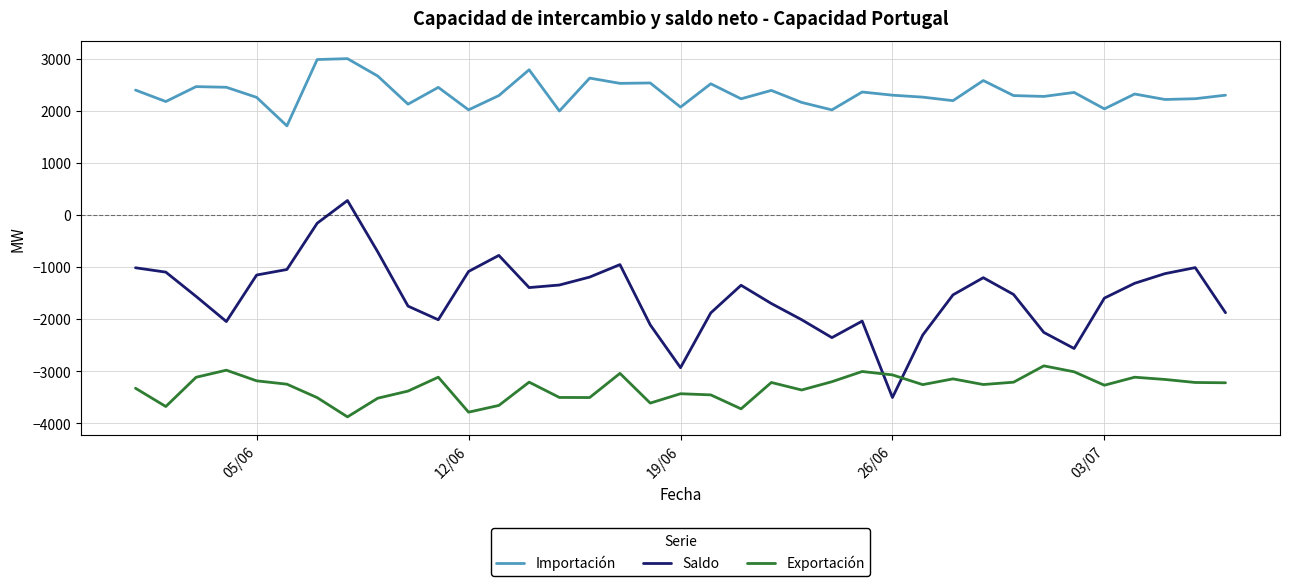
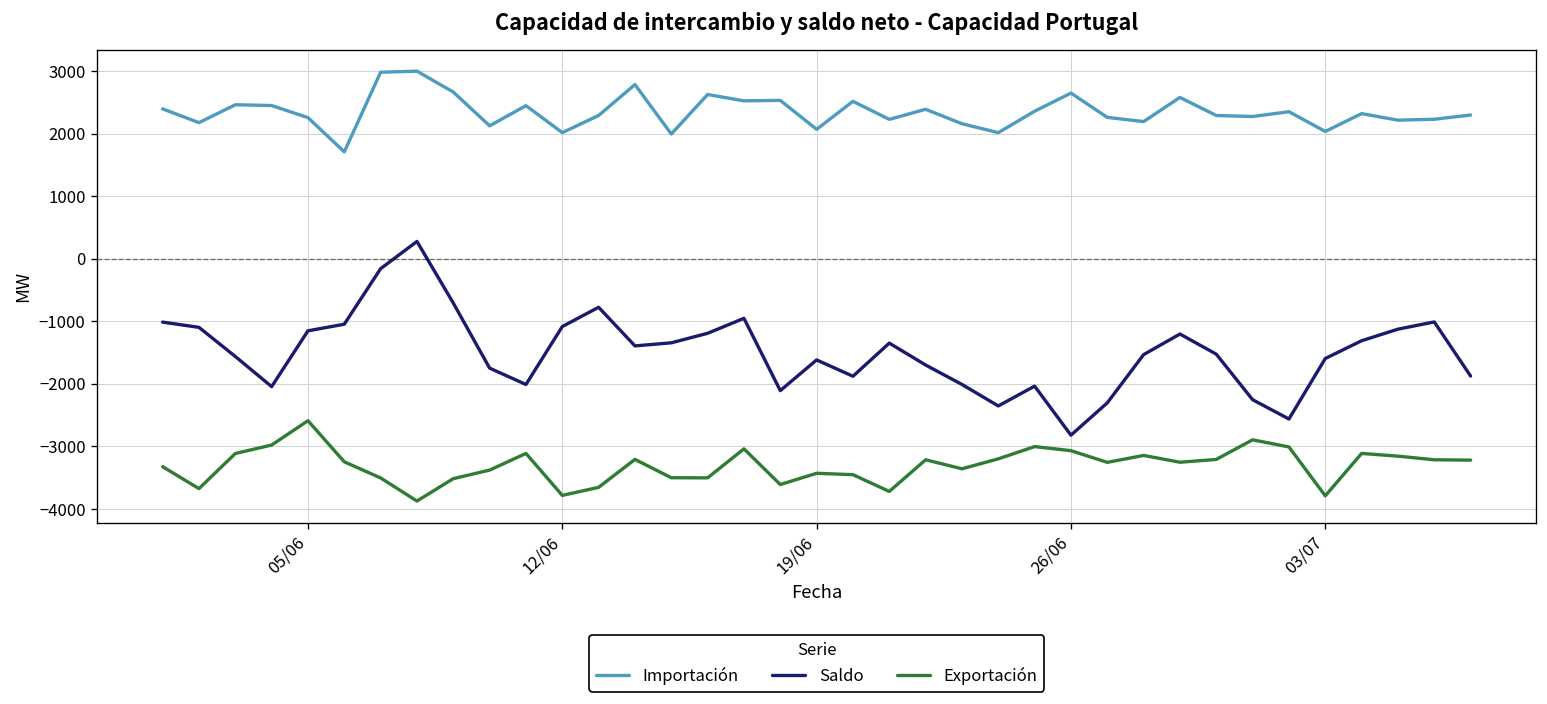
Exportación, 05/06: -3200 -> -2600
Saldo, 19/06: -2900 -> -1600
Importación, 26/06: 2300 -> 2600
Saldo, 26/06: -3500 -> -2800
Exportación, 03/07: -3300 -> -3800
